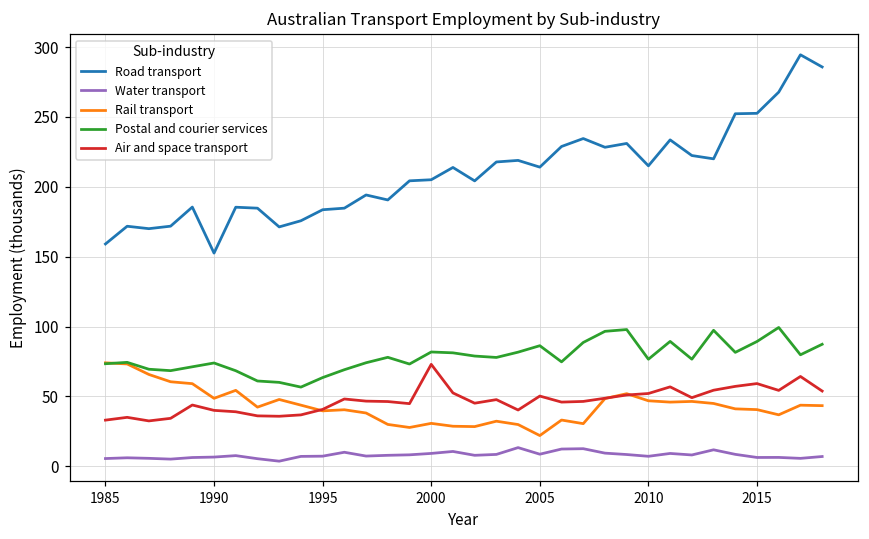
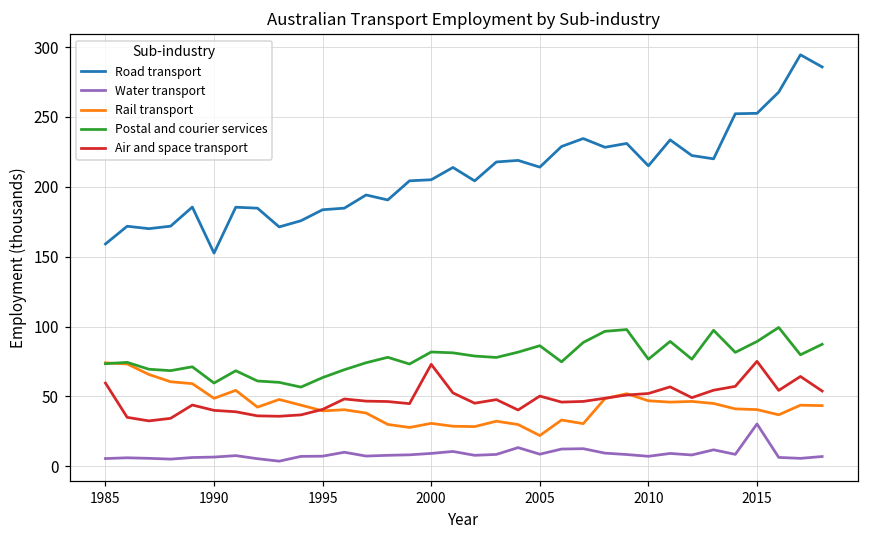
Air and space transport, 1985: 33 -> 60
Postal and courier services, 1990: 74 -> 60
Water transport, 2015: 6 -> 30
Air and space transport, 2015: 59 -> 75
